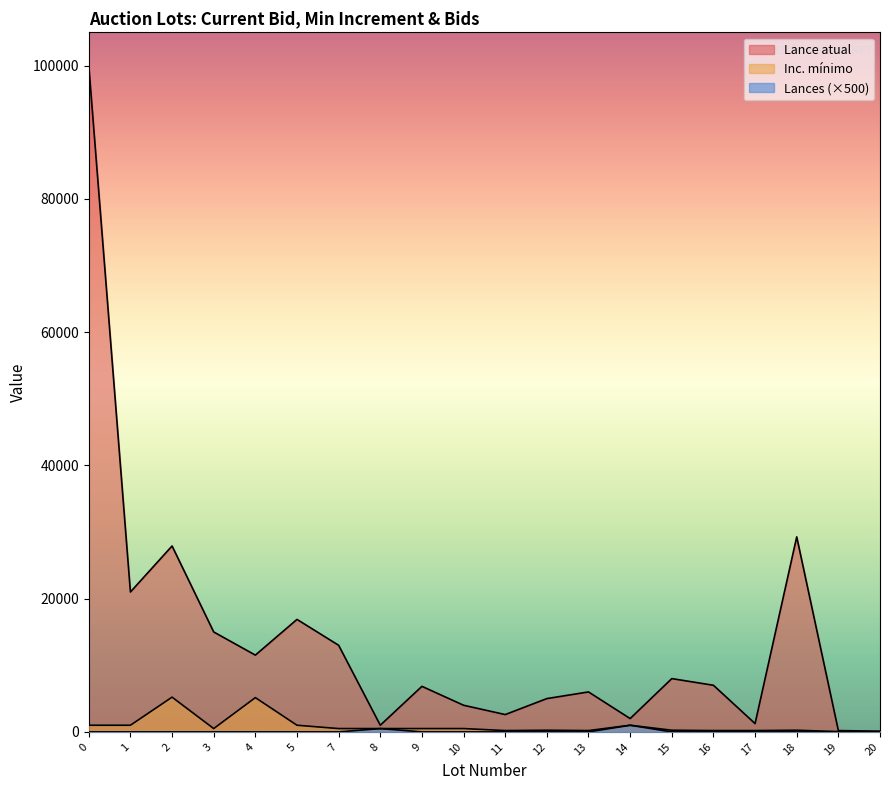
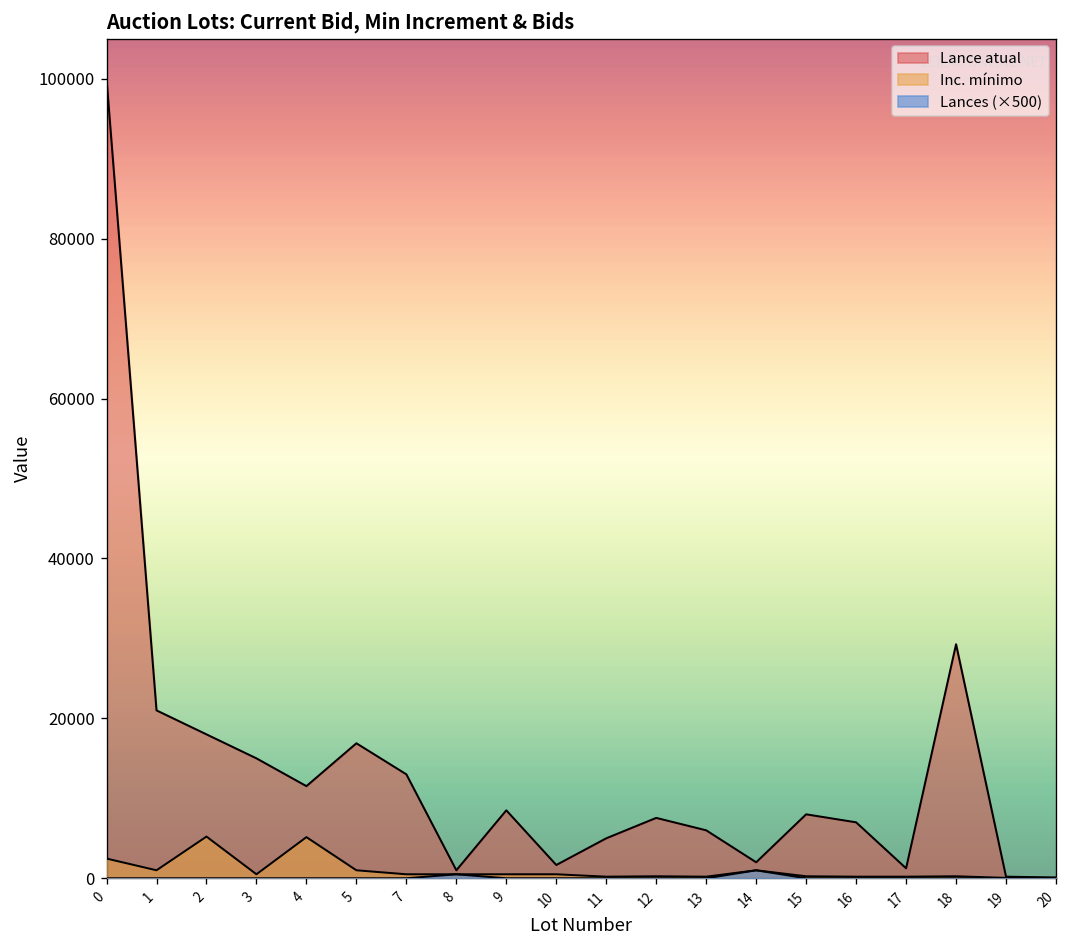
Inc. mínimo, 0: 1000 -> 2000
Lance atual, 2: 28000 -> 18000
Lance atual, 9: 7000 -> 9000
Lance atual, 10: 4000 -> 2000
Lance atual, 11: 3000 -> 5000
Lance atual, 12: 5000 -> 8000
